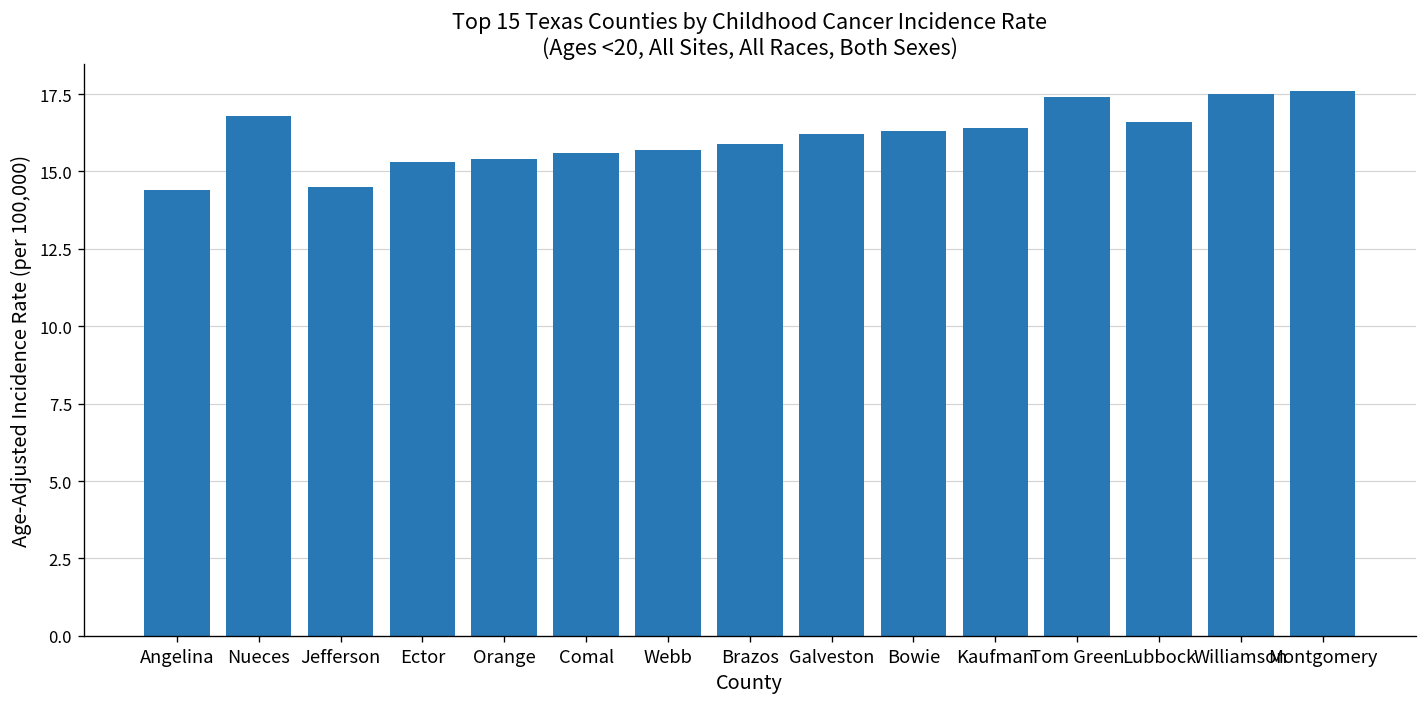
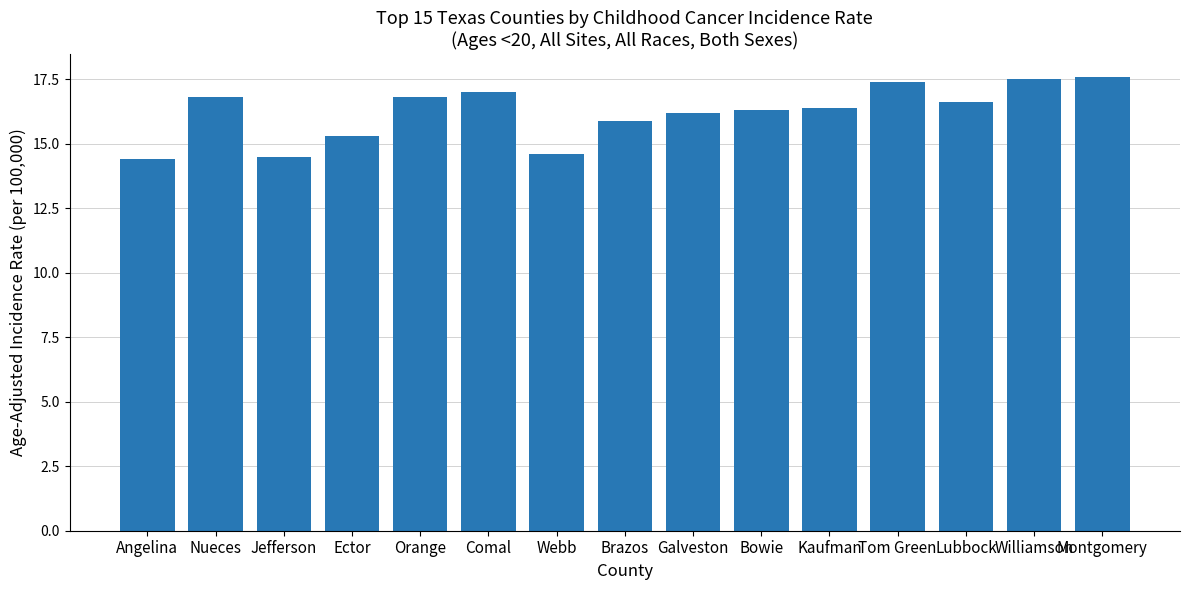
Orange: 15.4 -> 16.8
Comal: 15.6 -> 17.0
Webb: 15.7 -> 14.6
